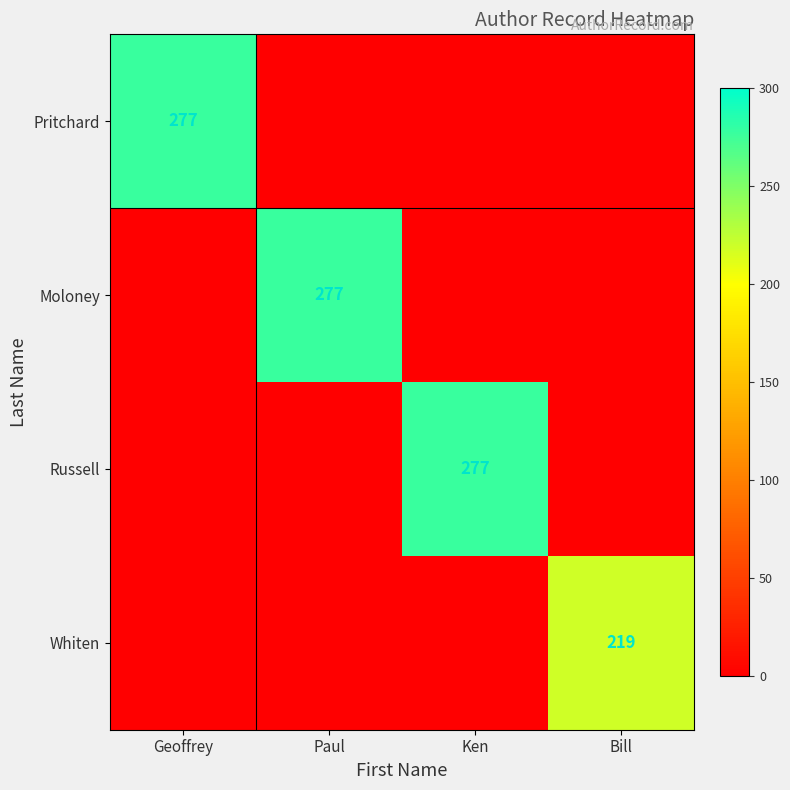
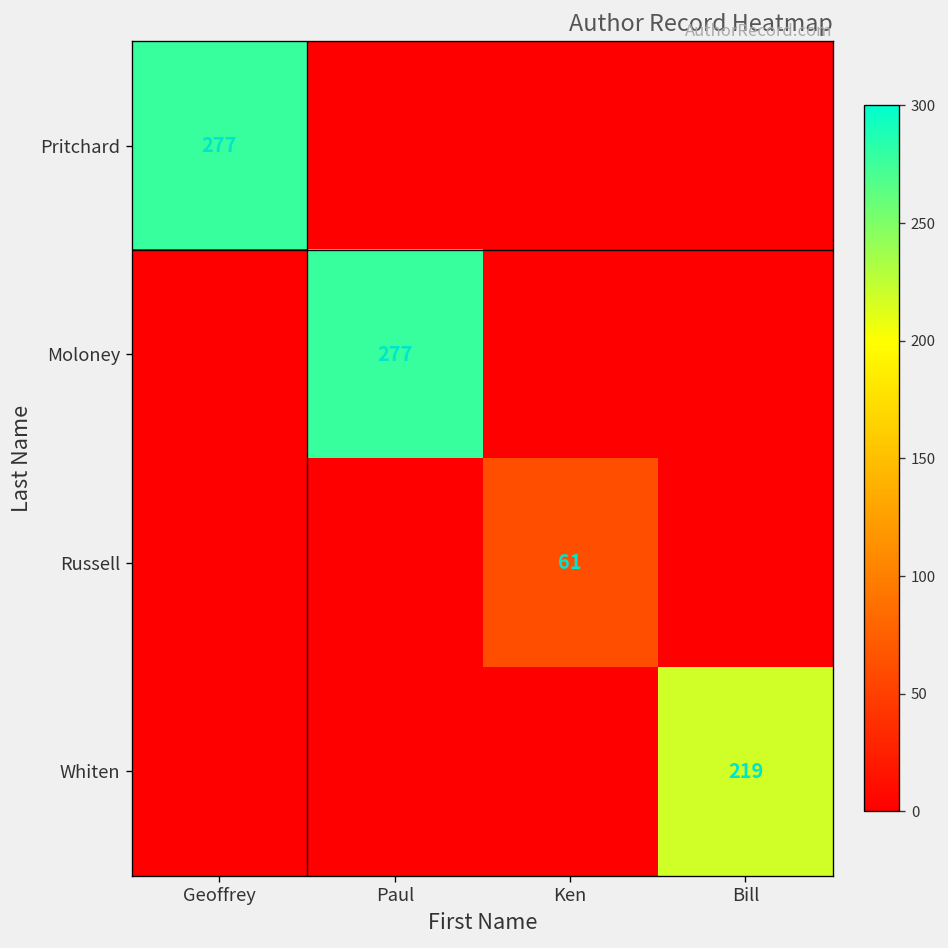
Russell, Ken: 277 -> 61
